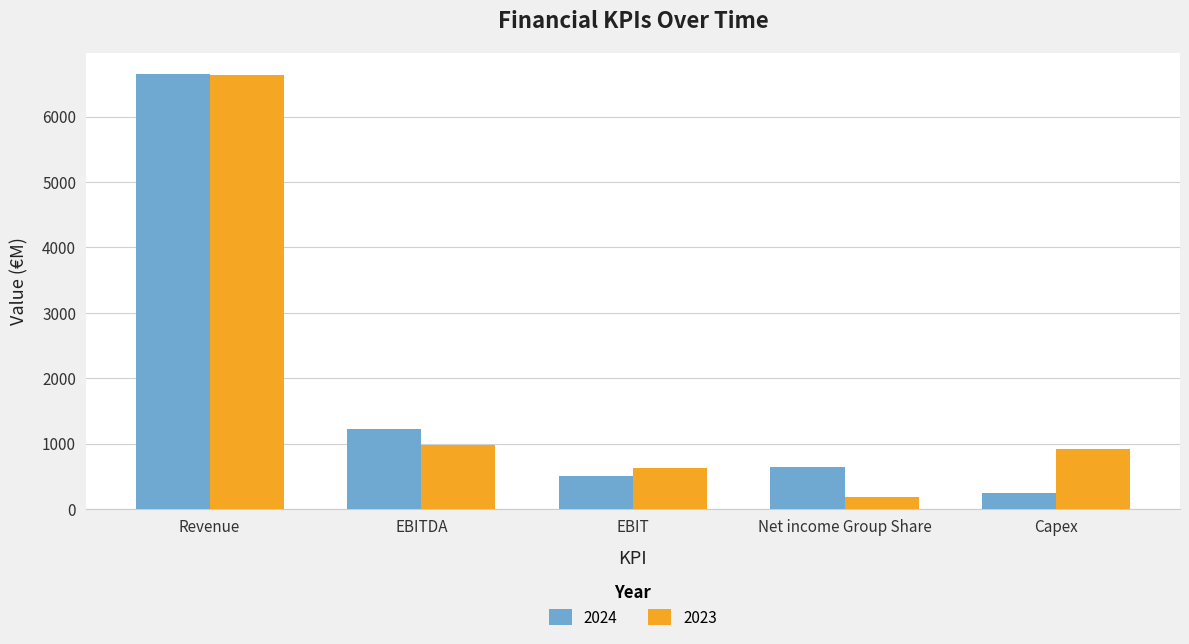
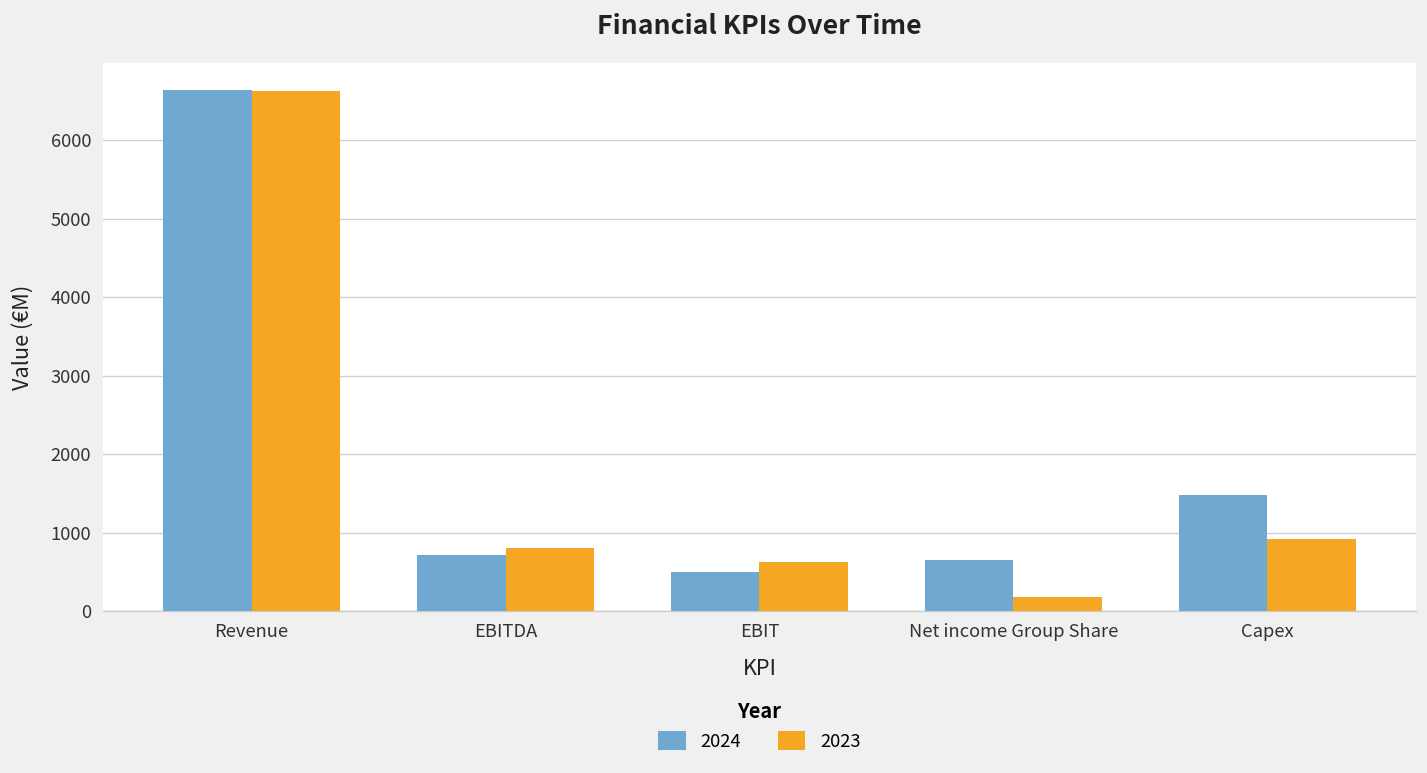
2024, EBITDA: 1200 -> 700
2023, EBITDA: 1000 -> 800
2024, Capex: 200 -> 1500
